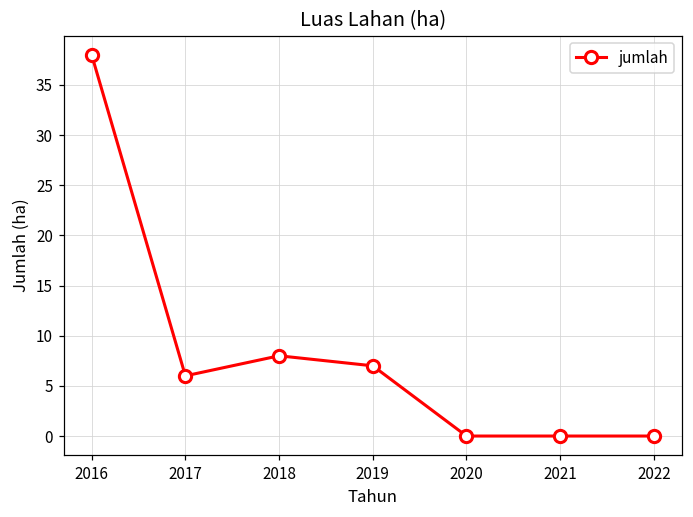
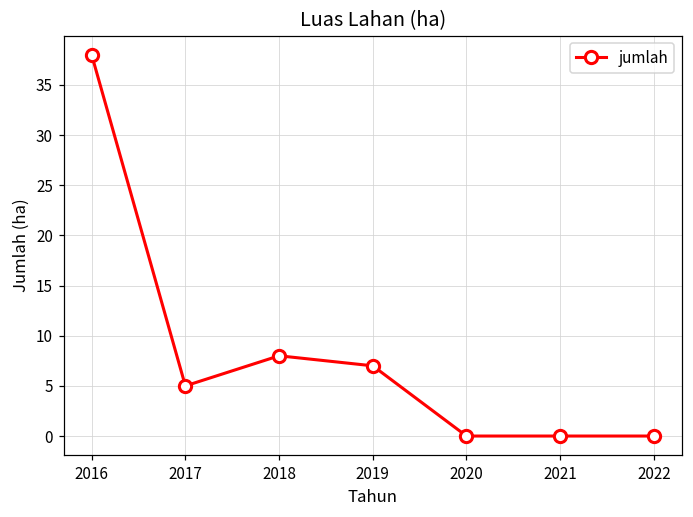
2017: 6 -> 5
